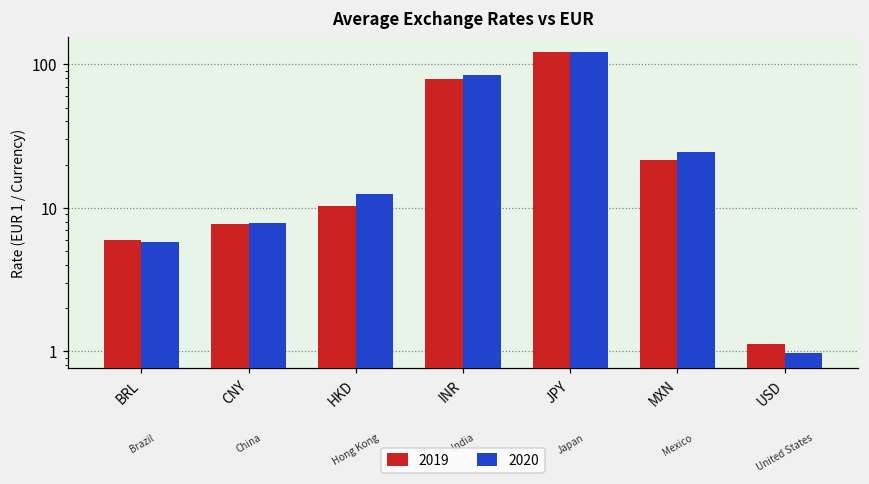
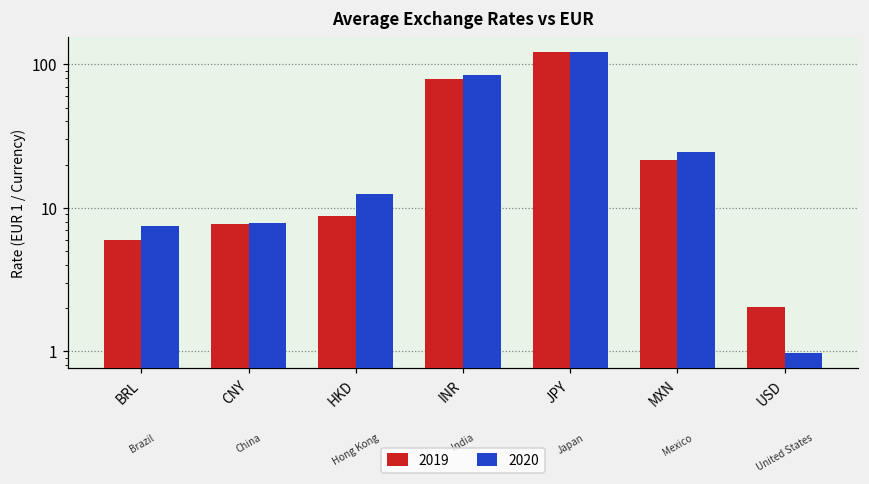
2020, BRL: 6 -> 8
2019, HKD: 10 -> 9
2019, USD: 1.1 -> 2.0
